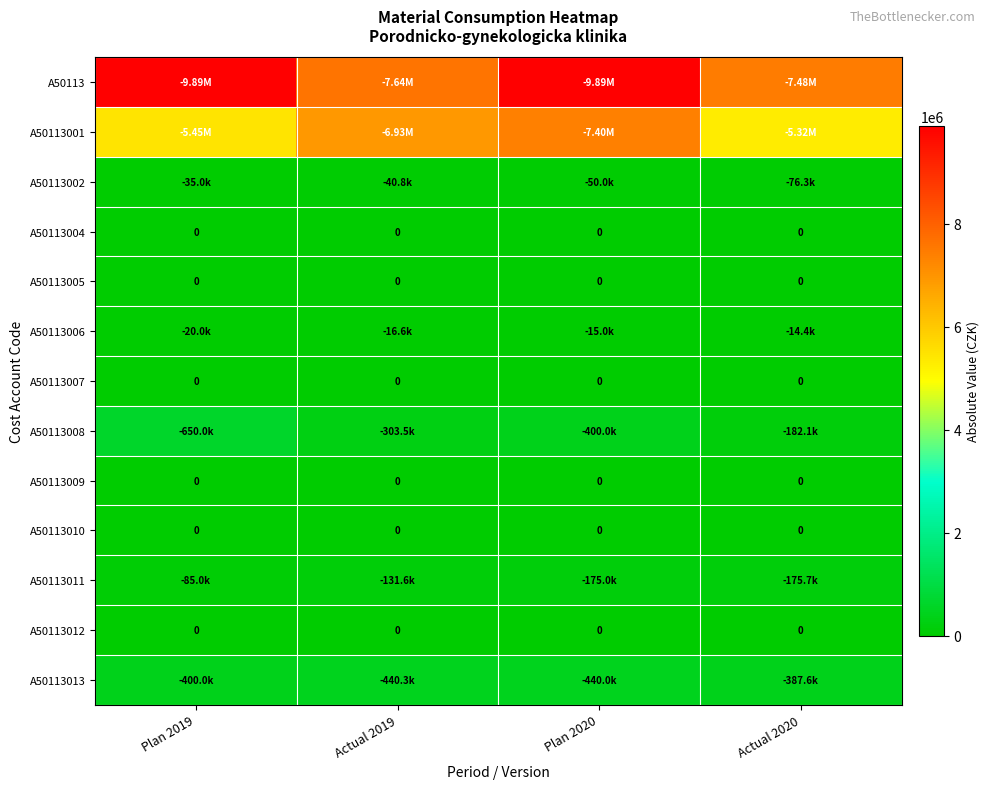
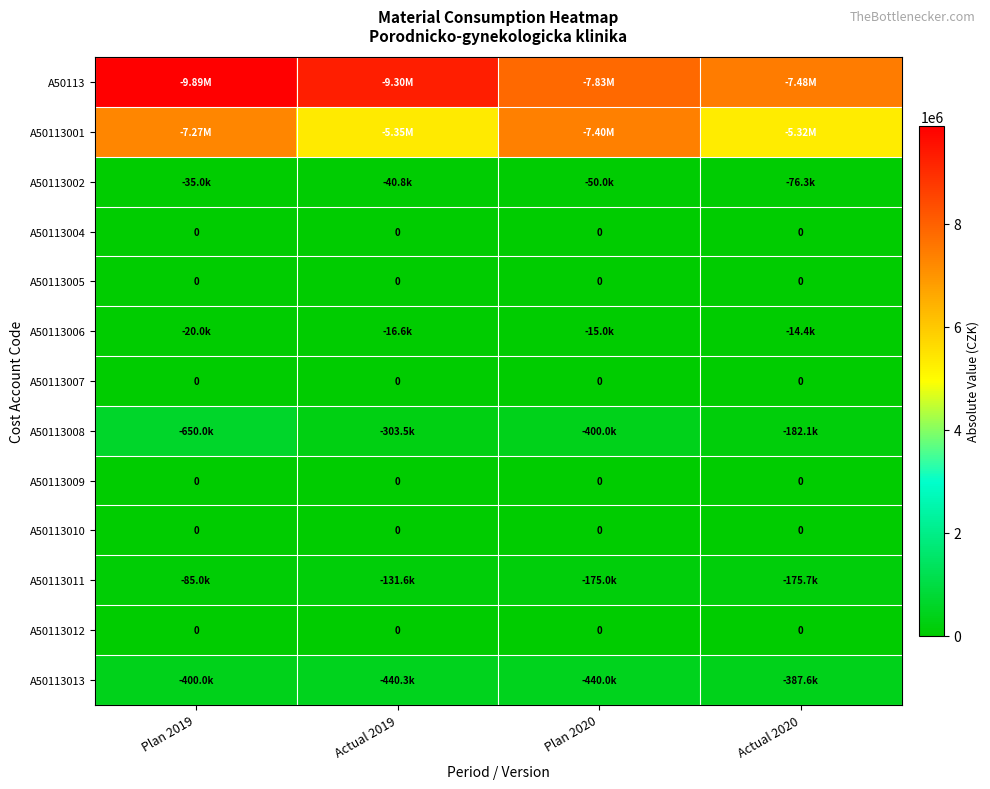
A50113, Actual 2019: -7.64M -> -9.30M
A50113, Plan 2020: -9.89M -> -7.83M
A50113001, Plan 2019: -5.45M -> -7.27M
A50113001, Actual 2019: -6.93M -> -5.35M
